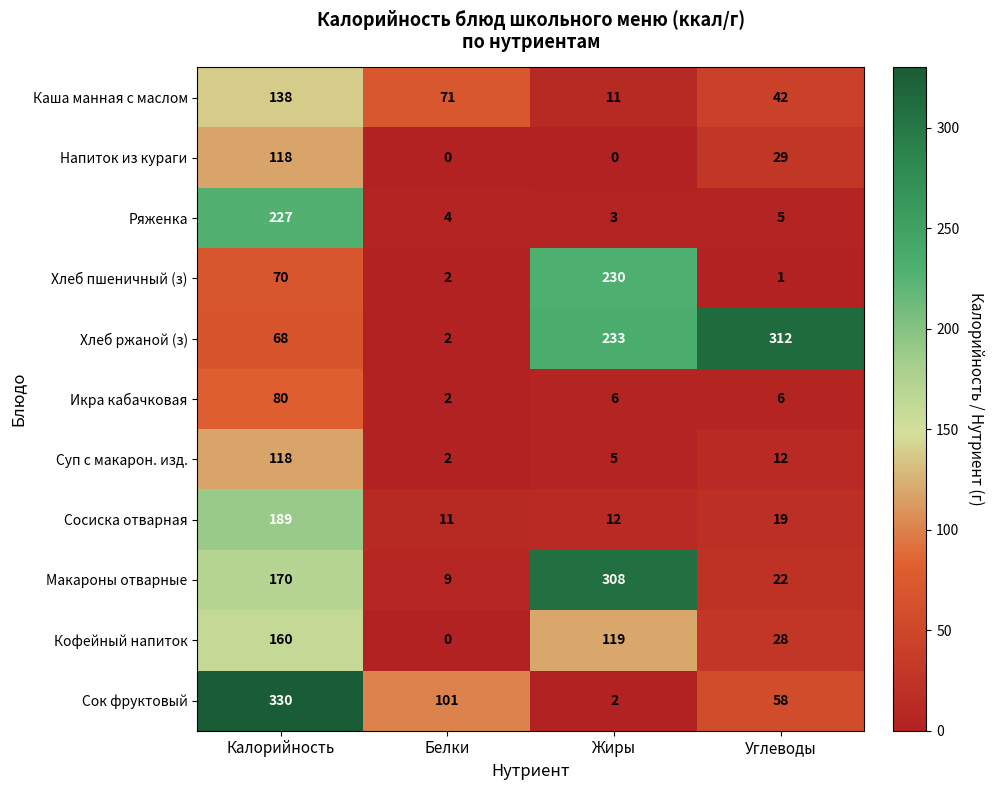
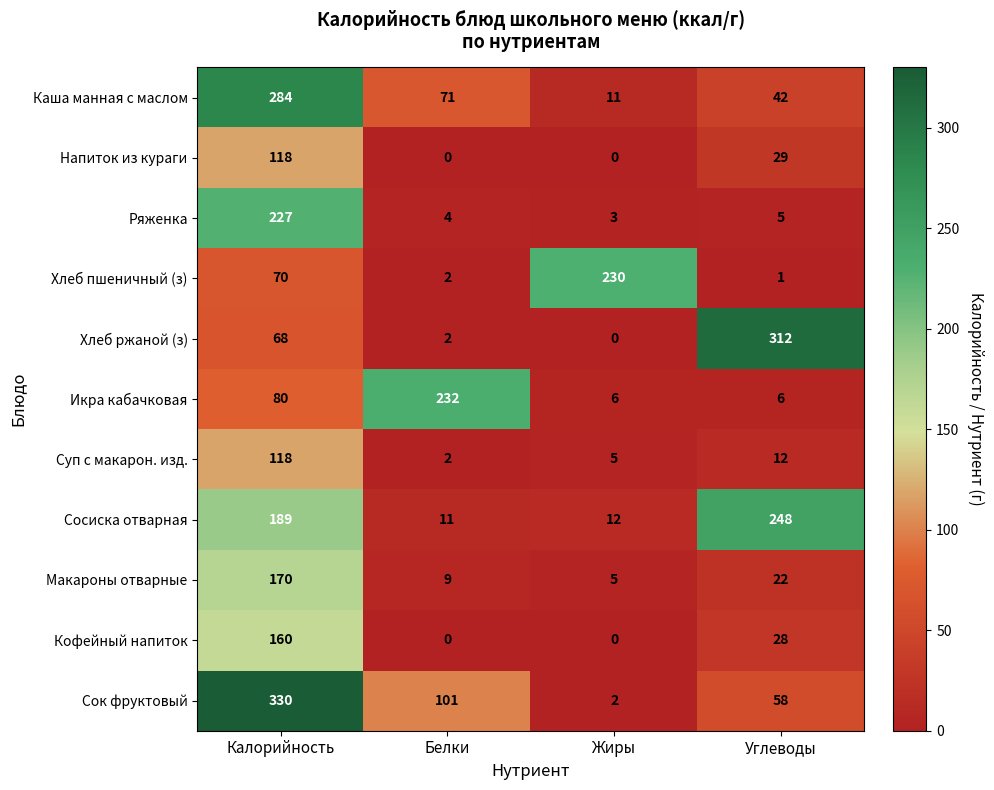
Каша манная с маслом, Калорийность: 138 -> 284
Хлеб ржаной (з), Жиры: 233 -> 0
Икра кабачковая, Белки: 2 -> 232
Сосиска отварная, Углеводы: 19 -> 248
Макароны отварные, Жиры: 308 -> 5
Кофейный напиток, Жиры: 119 -> 0
